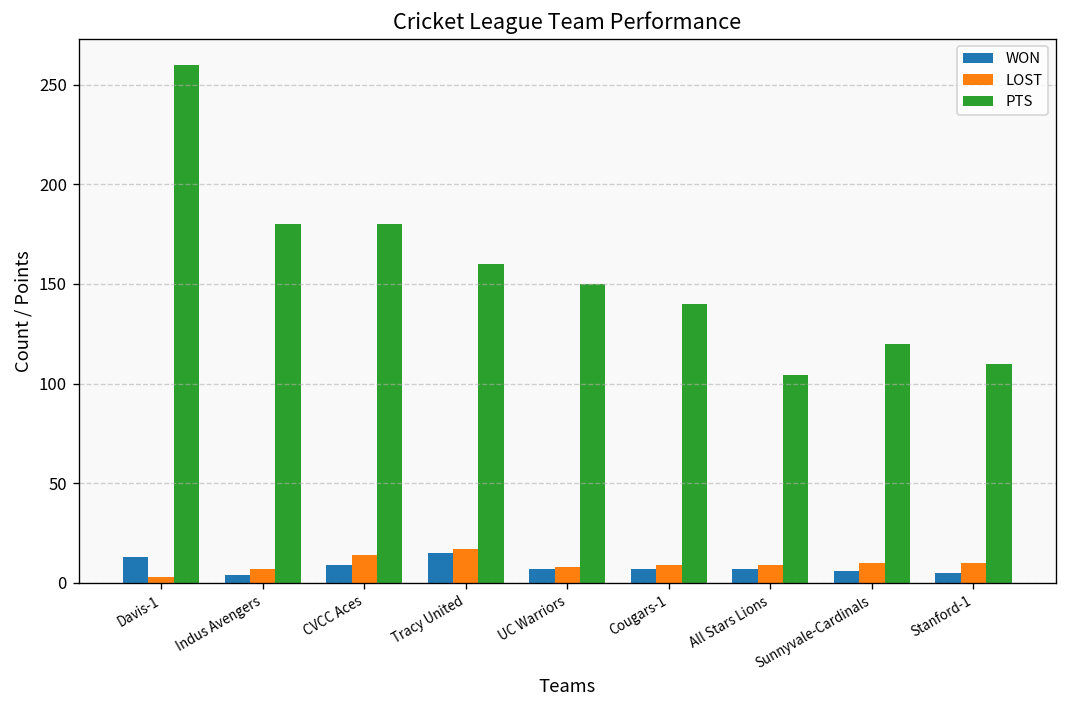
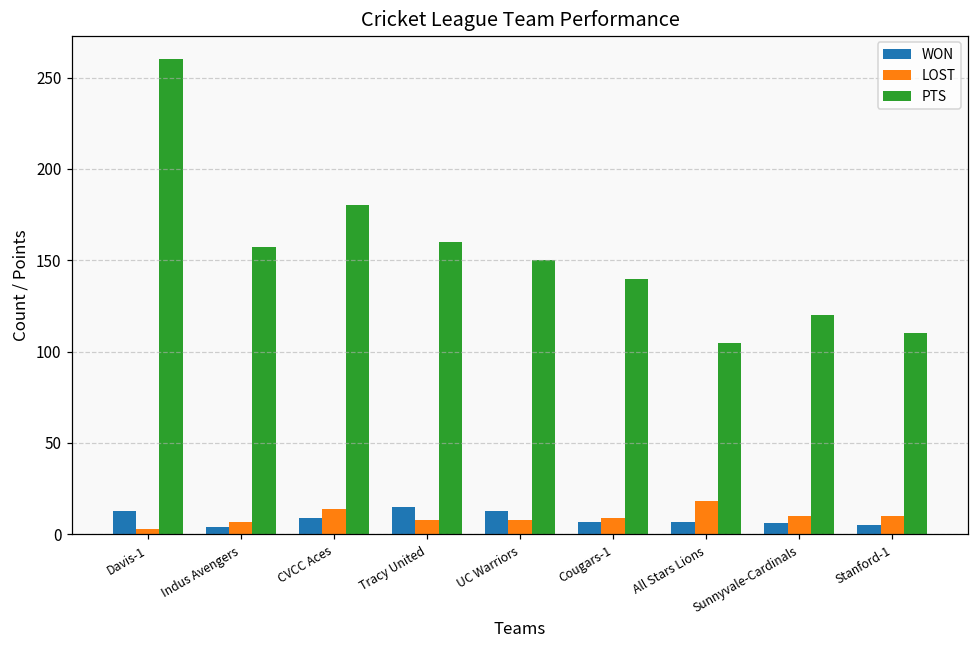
PTS, Indus Avengers: 180 -> 157
LOST, Tracy United: 17 -> 8
WON, UC Warriors: 7 -> 13
LOST, All Stars Lions: 9 -> 18
